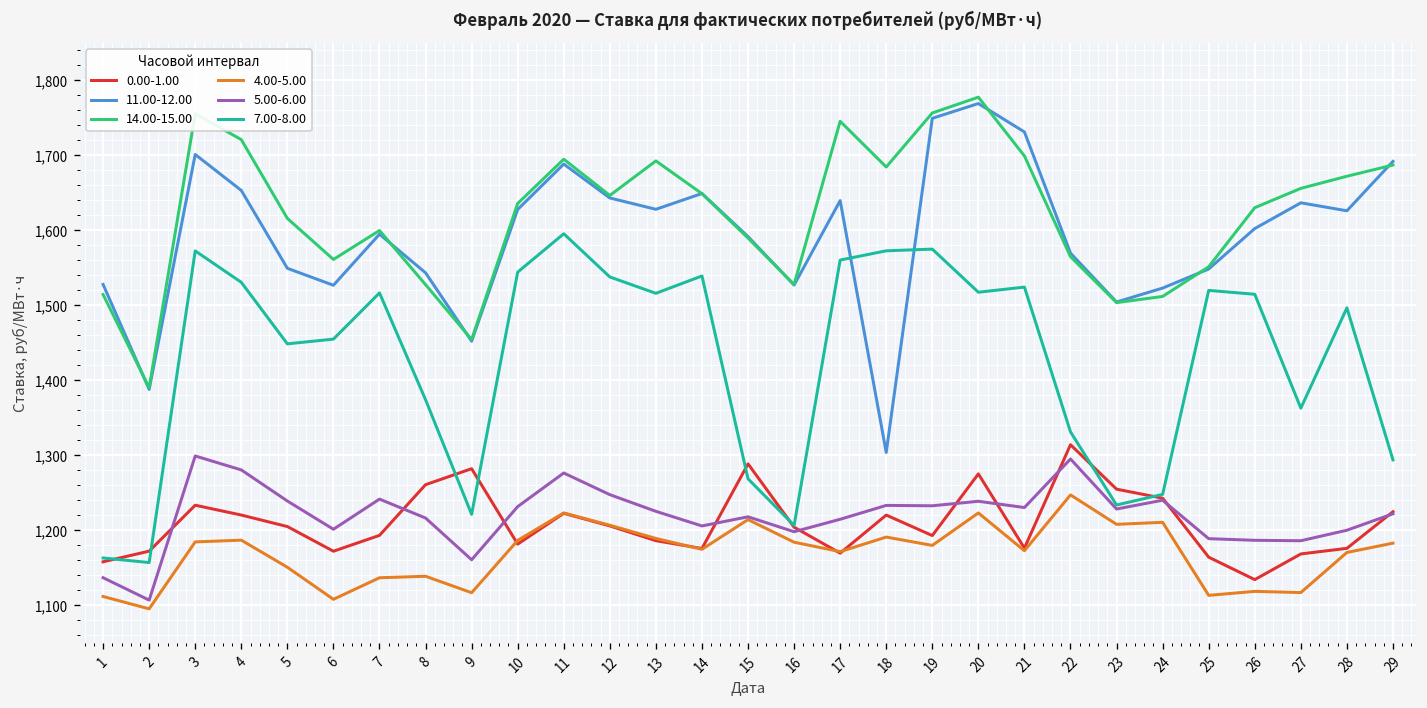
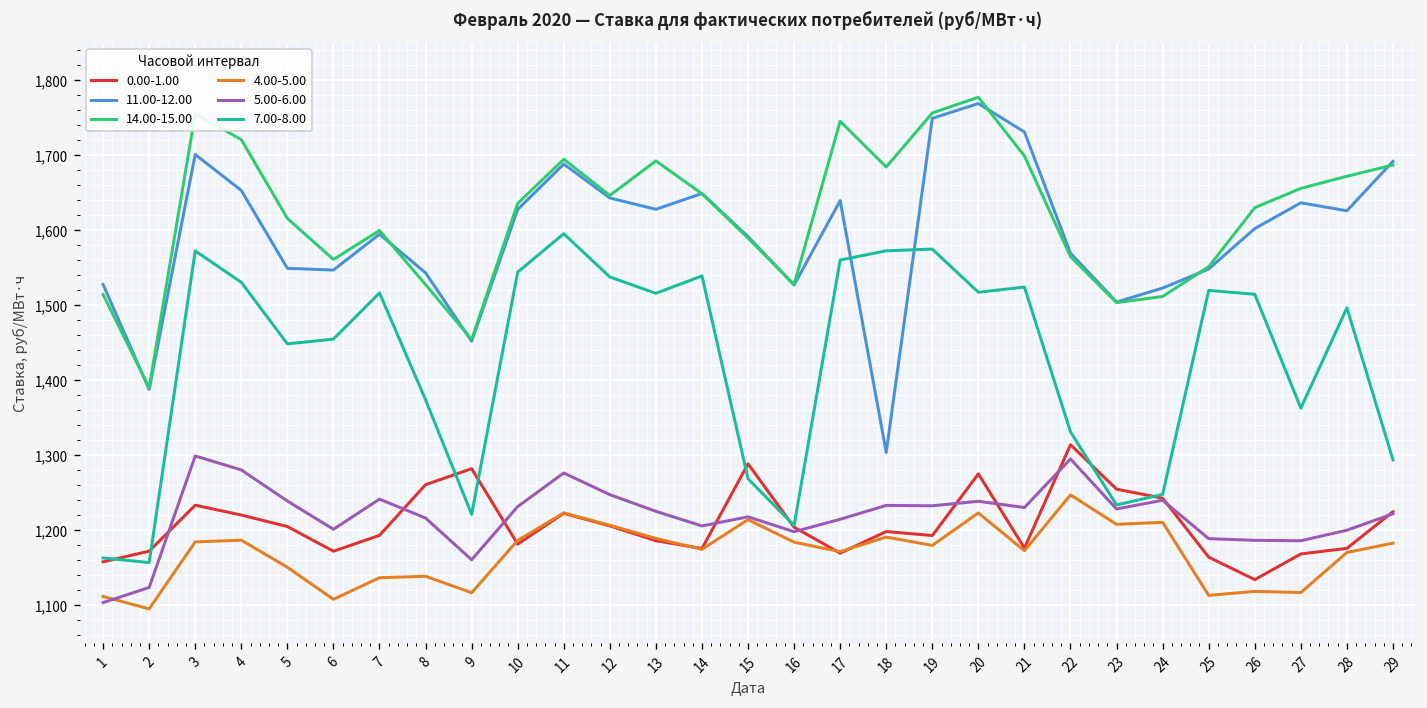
5.00-6.00, 1: 1,140 -> 1,100
5.00-6.00, 2: 1,110 -> 1,120
11.00-12.00, 6: 1,530 -> 1,550
0.00-1.00, 18: 1,220 -> 1,200
